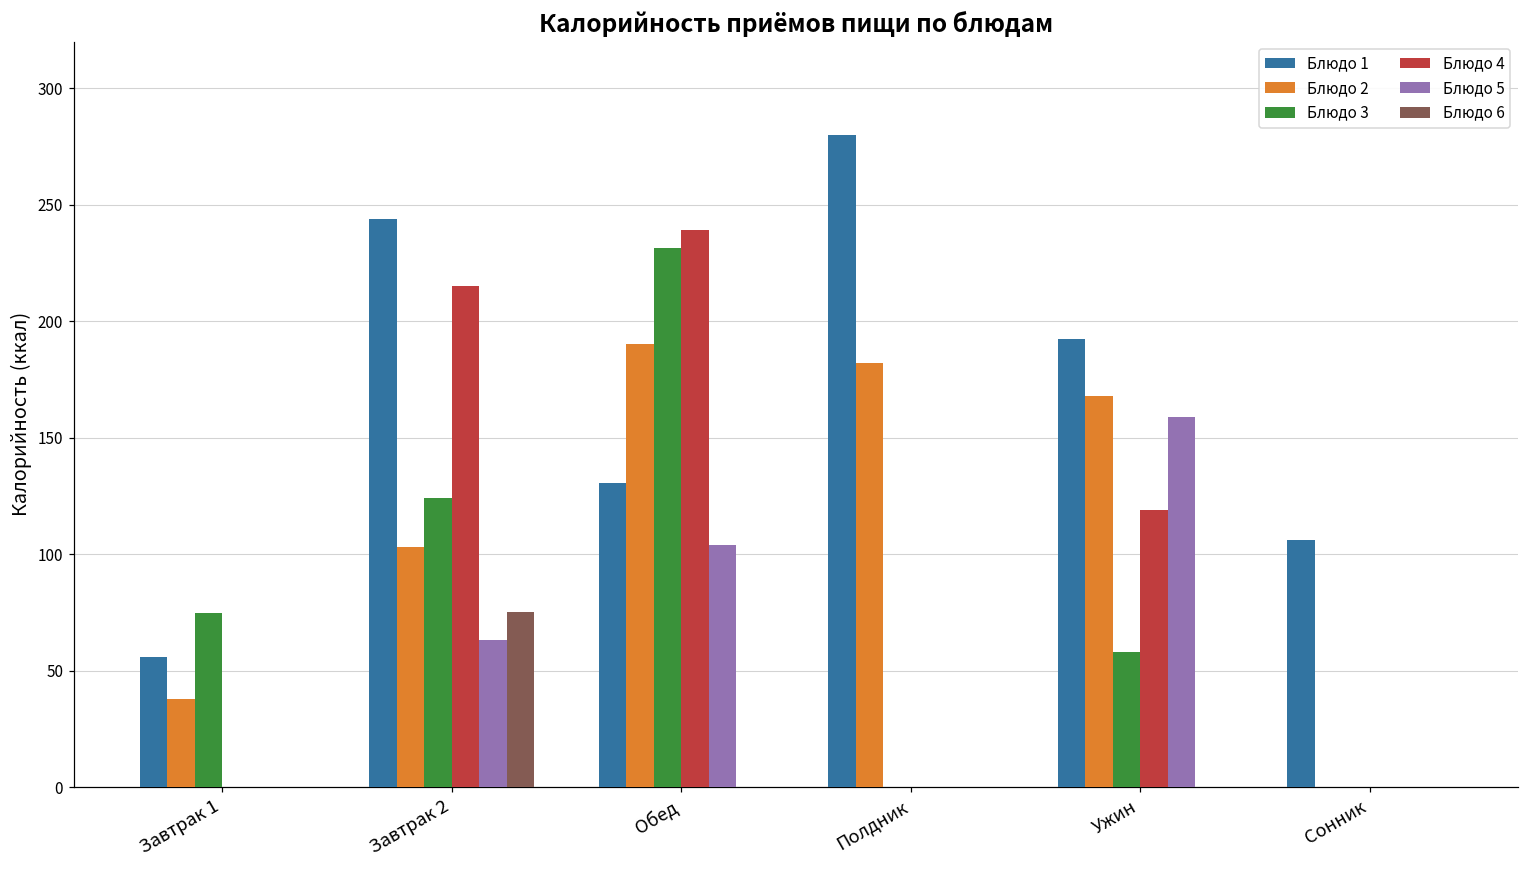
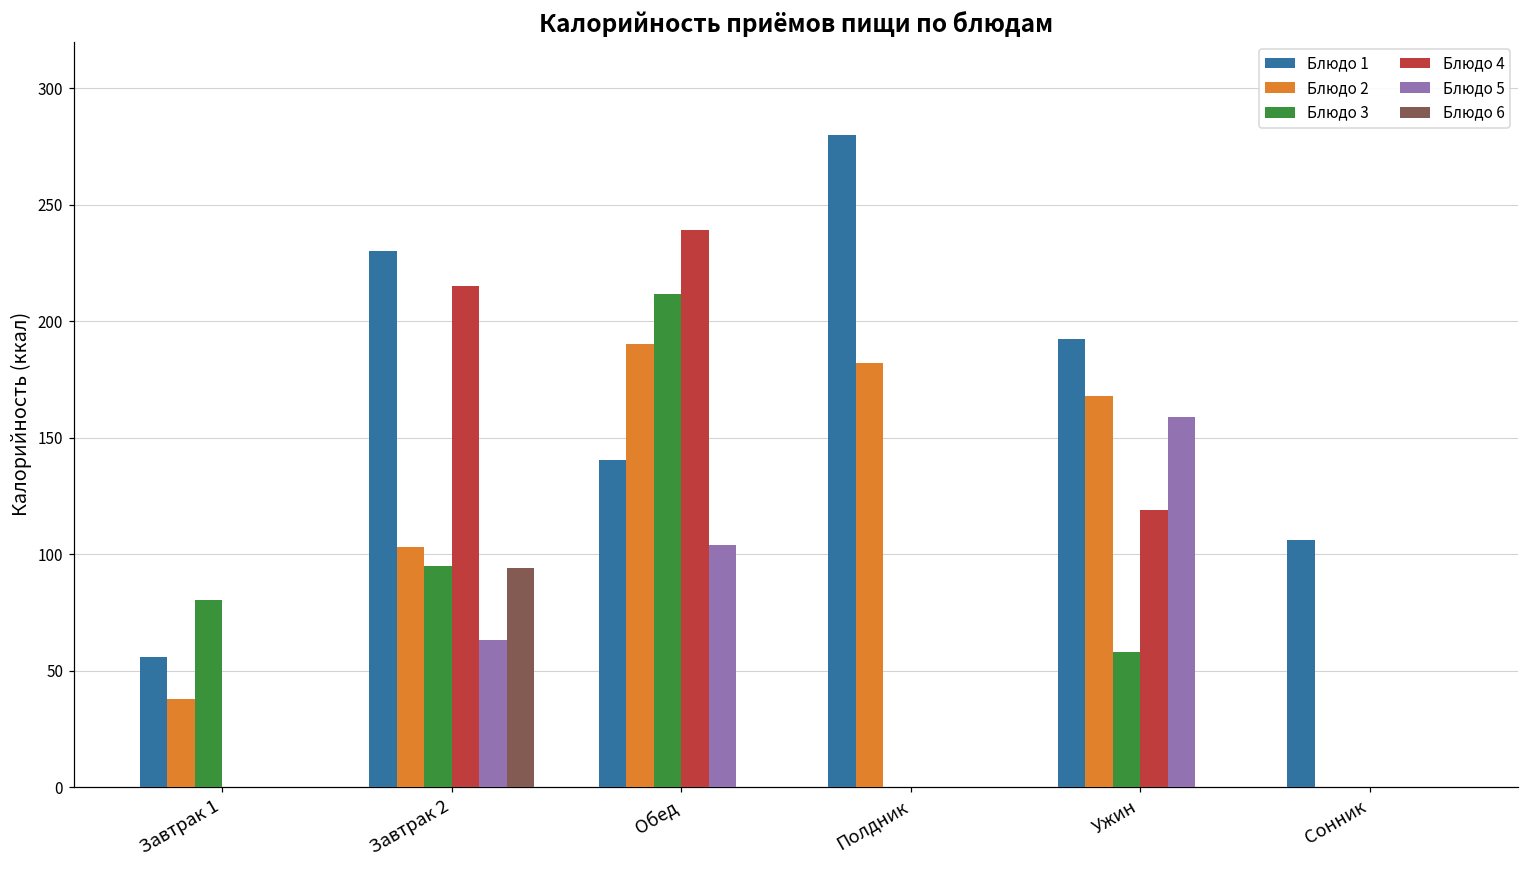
Блюдо 3, Завтрак 1: 75 -> 80
Блюдо 1, Завтрак 2: 244 -> 230
Блюдо 3, Завтрак 2: 124 -> 95
Блюдо 6, Завтрак 2: 75 -> 94
Блюдо 1, Обед: 131 -> 140
Блюдо 3, Обед: 231 -> 212
